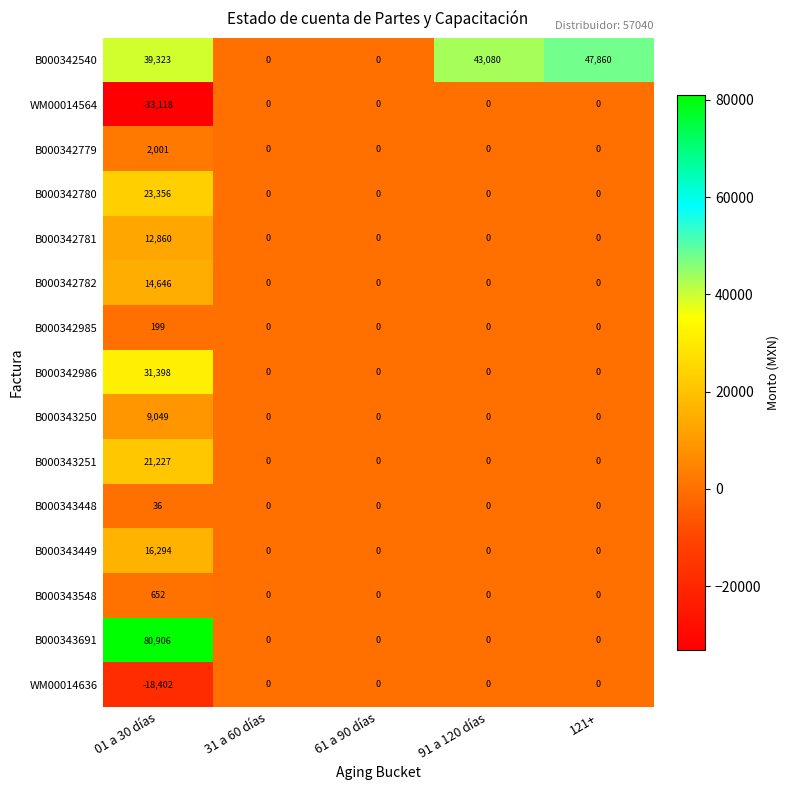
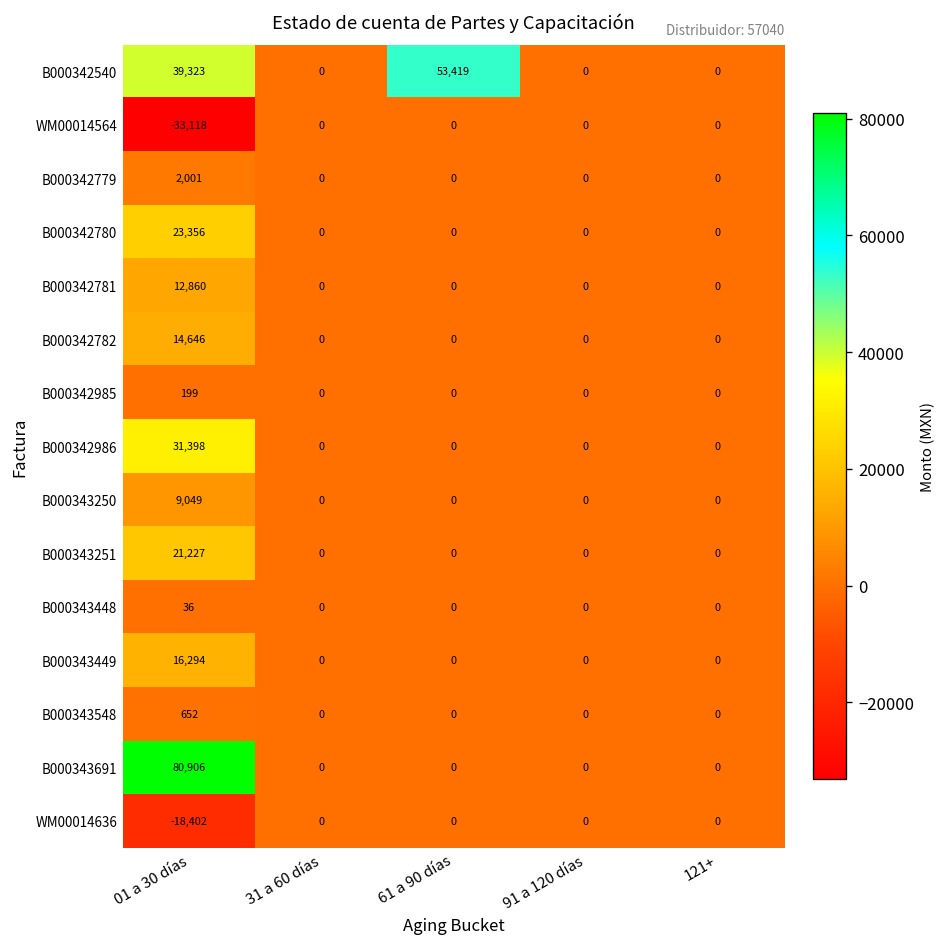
B000342540, 61 a 90 días: 0 -> 53,419
B000342540, 91 a 120 días: 43,080 -> 0
B000342540, 121+: 47,860 -> 0
